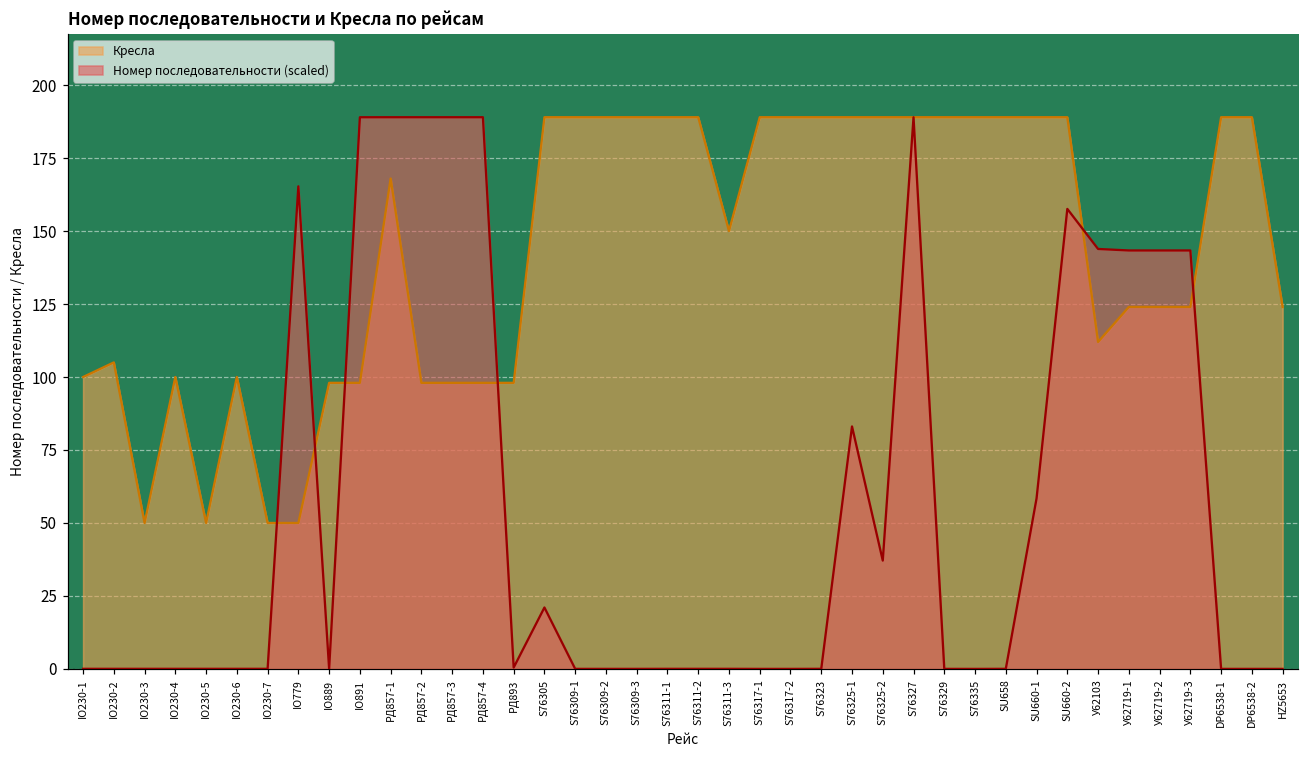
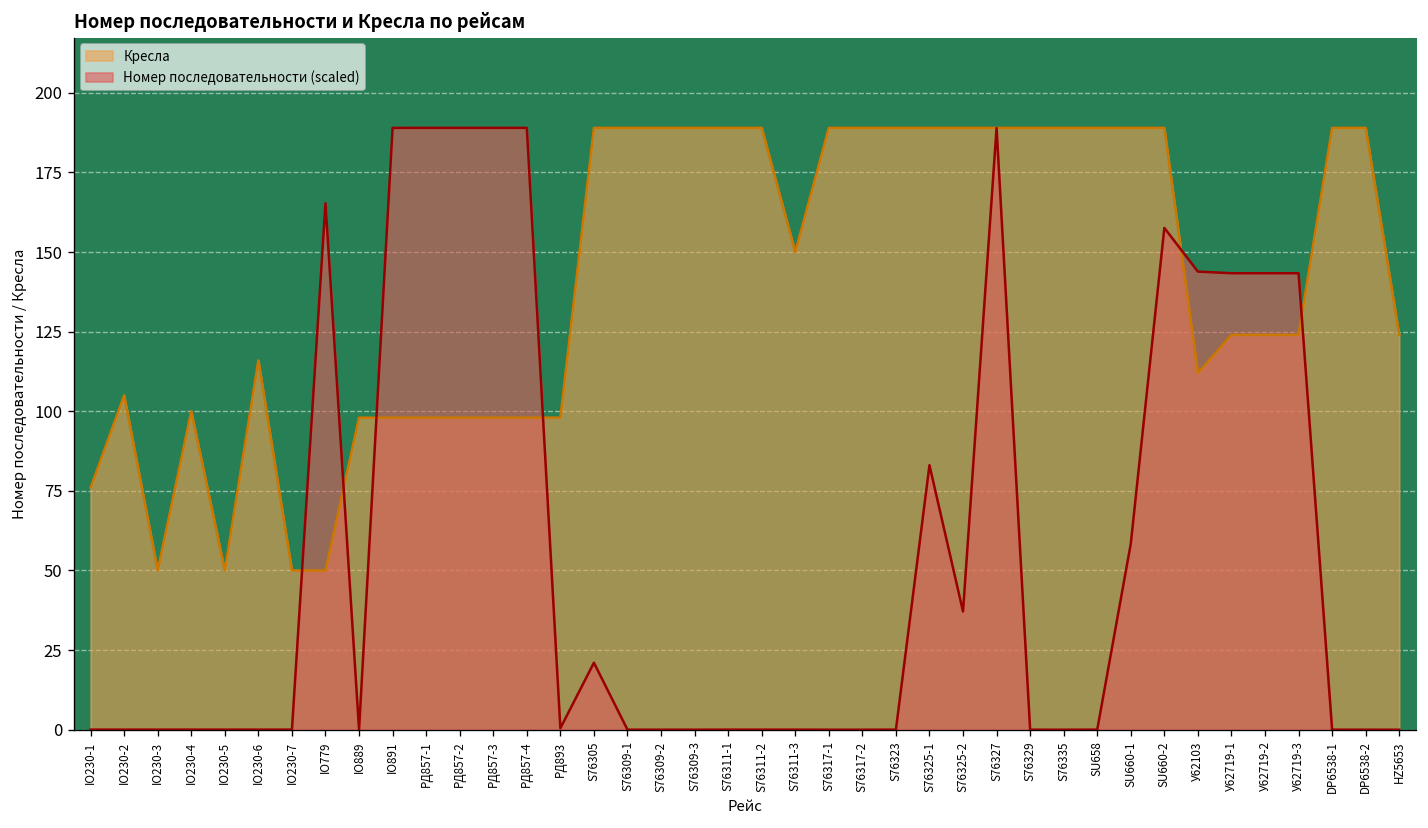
Кресла, IO230-1: 100 -> 76
Кресла, IO230-6: 100 -> 116
Кресла, РД857-1: 168 -> 98
